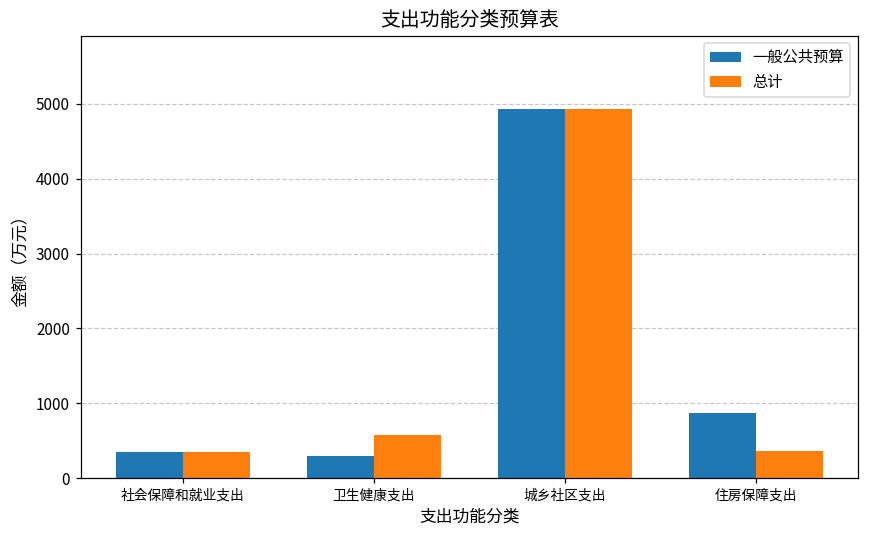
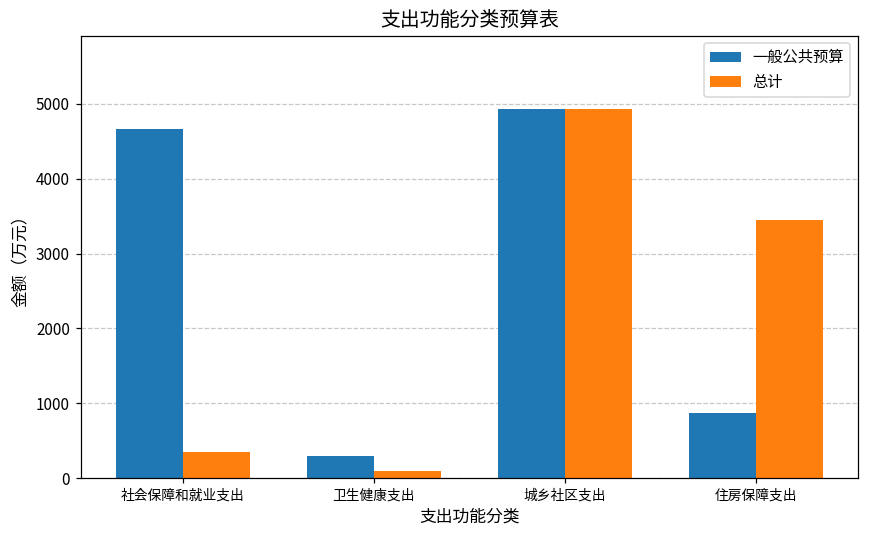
一般公共预算, 社会保障和就业支出: 400 -> 4700
总计, 卫生健康支出: 600 -> 100
总计, 住房保障支出: 400 -> 3400
